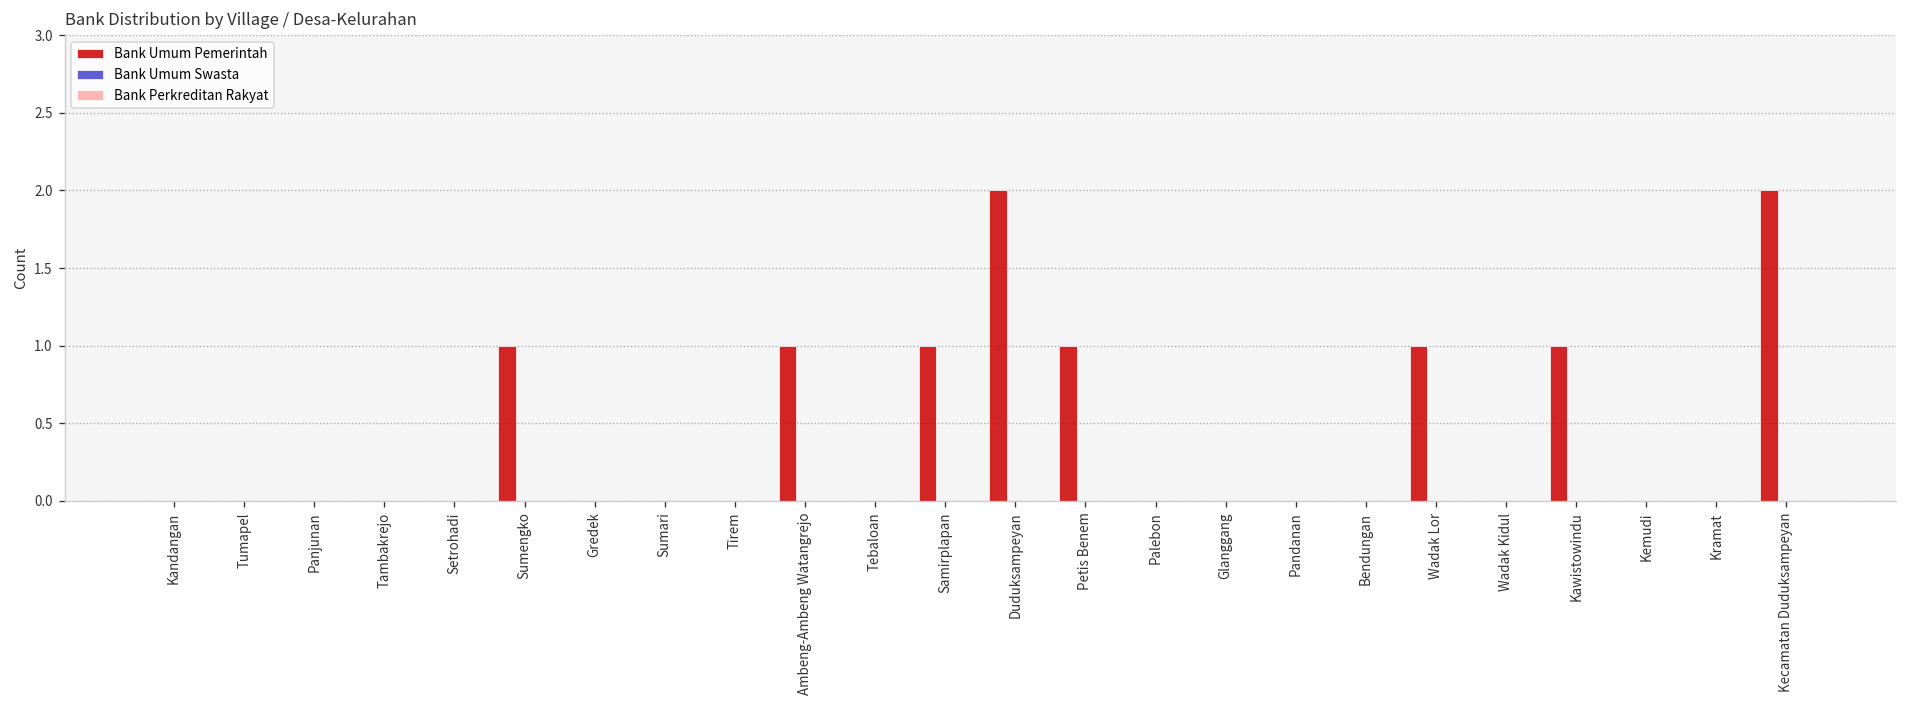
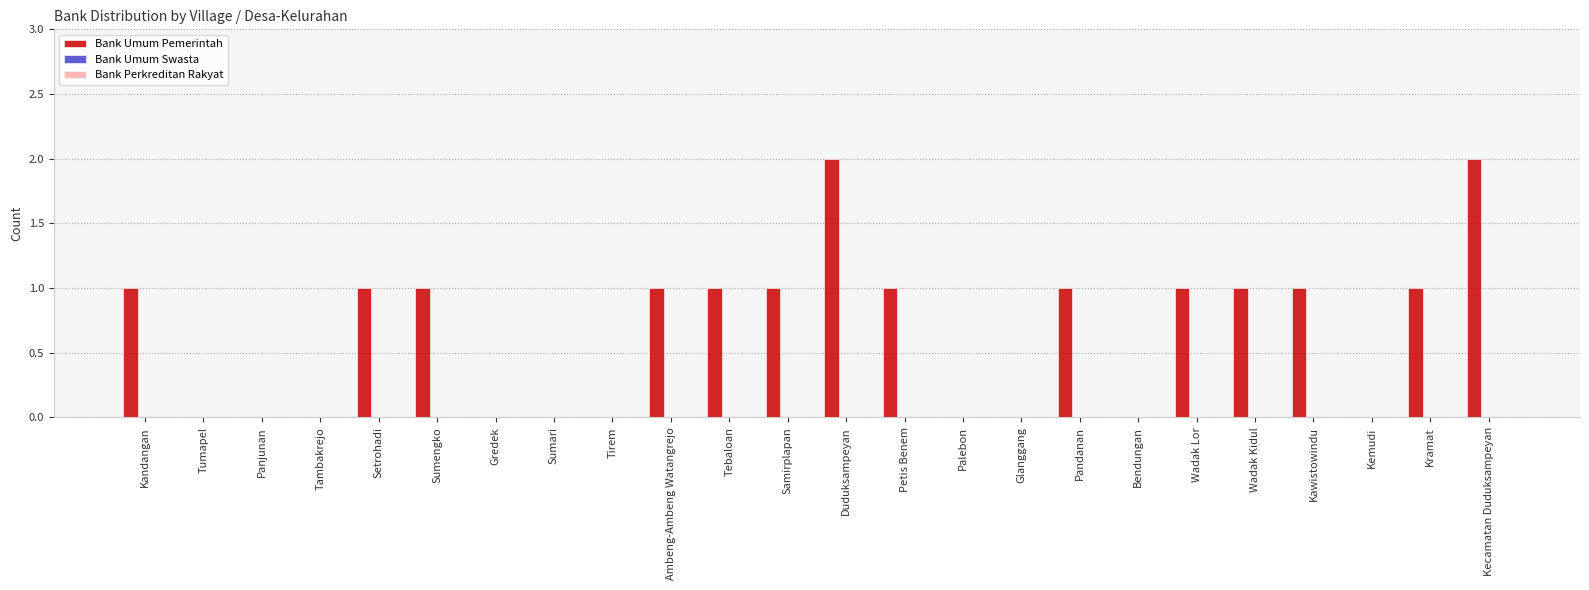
Bank Umum Pemerintah, Kandangan: 0 -> 1
Bank Umum Pemerintah, Setrohadi: 0 -> 1
Bank Umum Pemerintah, Tebaloan: 0 -> 1
Bank Umum Pemerintah, Pandanan: 0 -> 1
Bank Umum Pemerintah, Wadak Kidul: 0 -> 1
Bank Umum Pemerintah, Kramat: 0 -> 1
